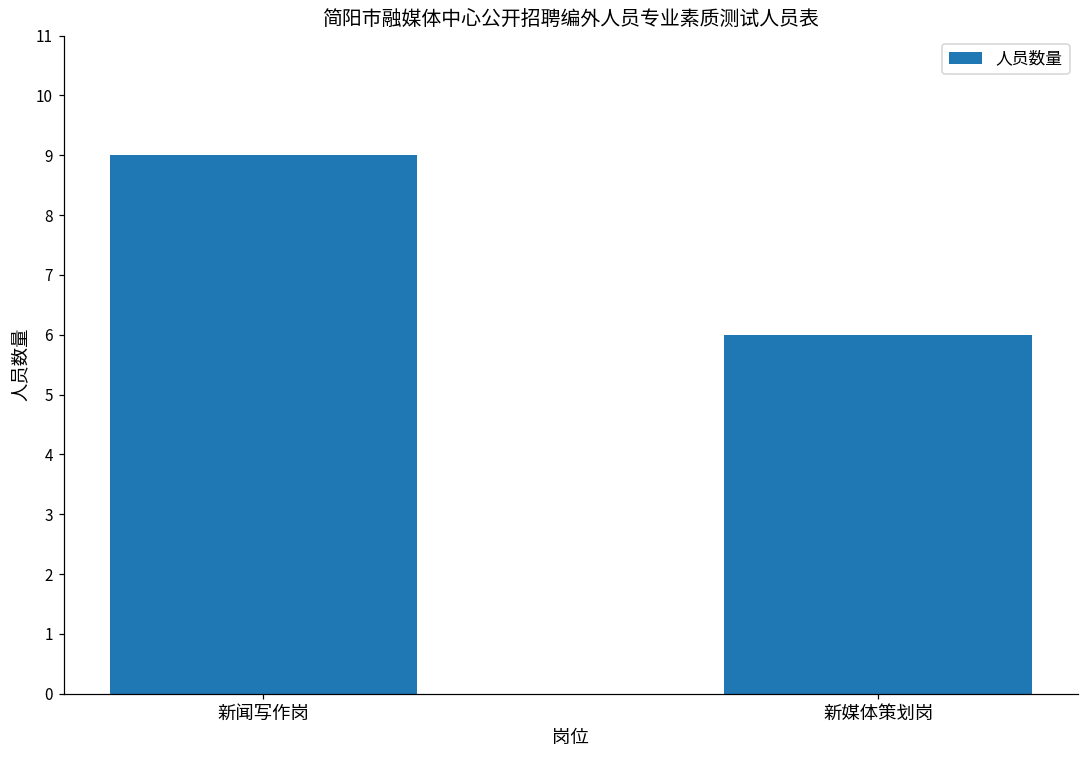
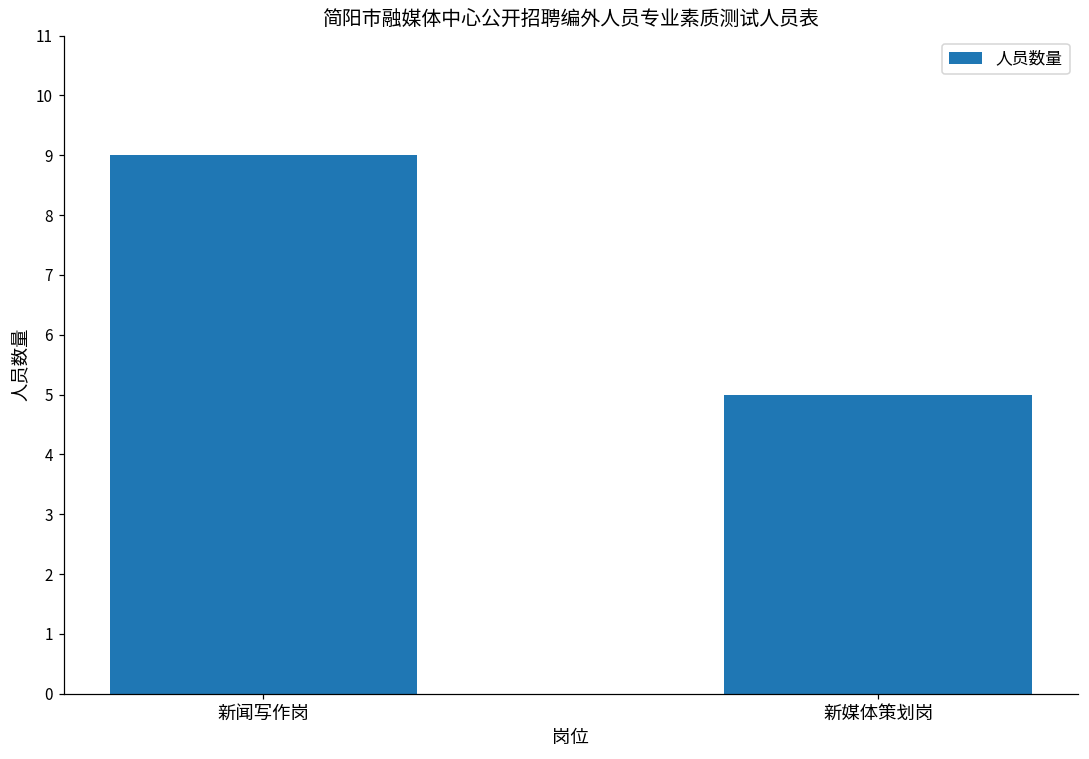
新媒体策划岗: 6 -> 5
